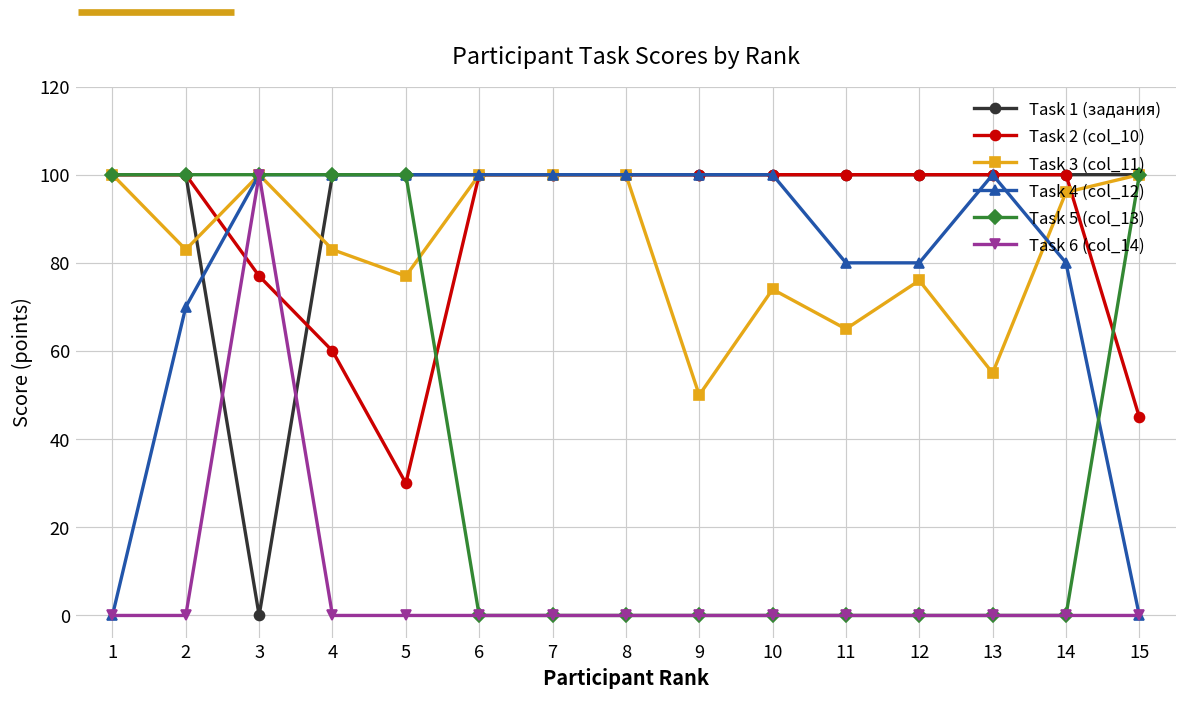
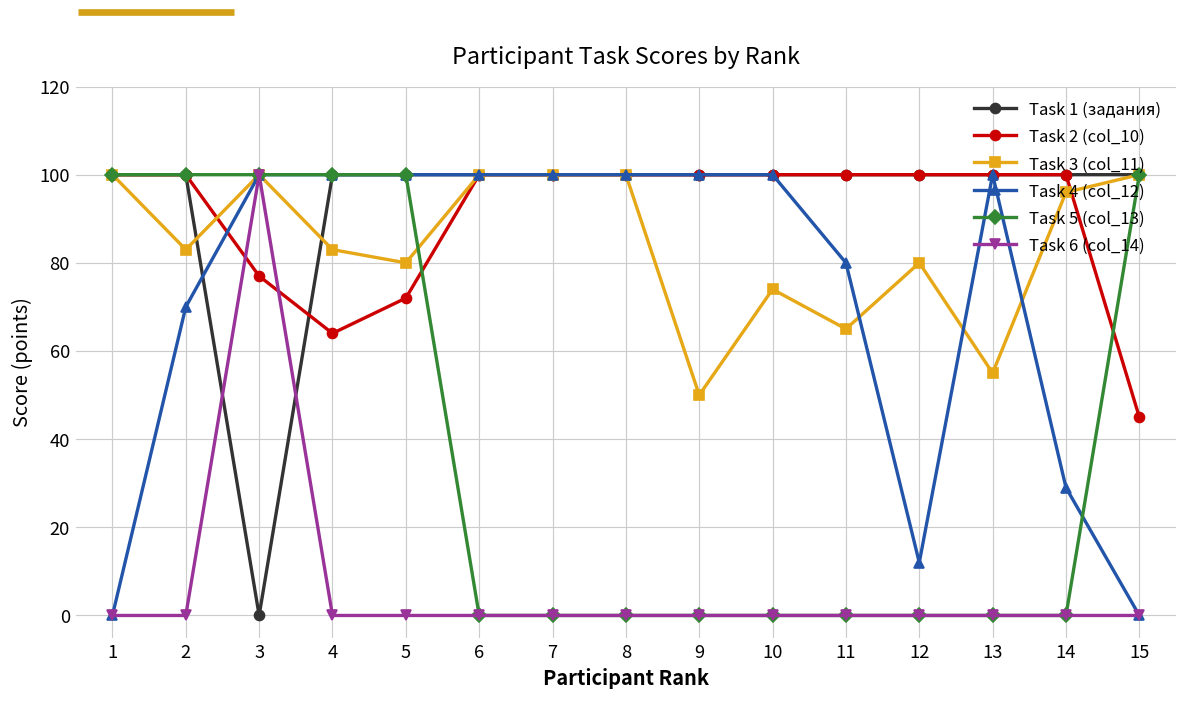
Task 2 (col_10), 4: 60 -> 64
Task 2 (col_10), 5: 30 -> 72
Task 3 (col_11), 5: 77 -> 80
Task 3 (col_11), 12: 76 -> 80
Task 4 (col_12), 12: 80 -> 12
Task 4 (col_12), 14: 80 -> 29
